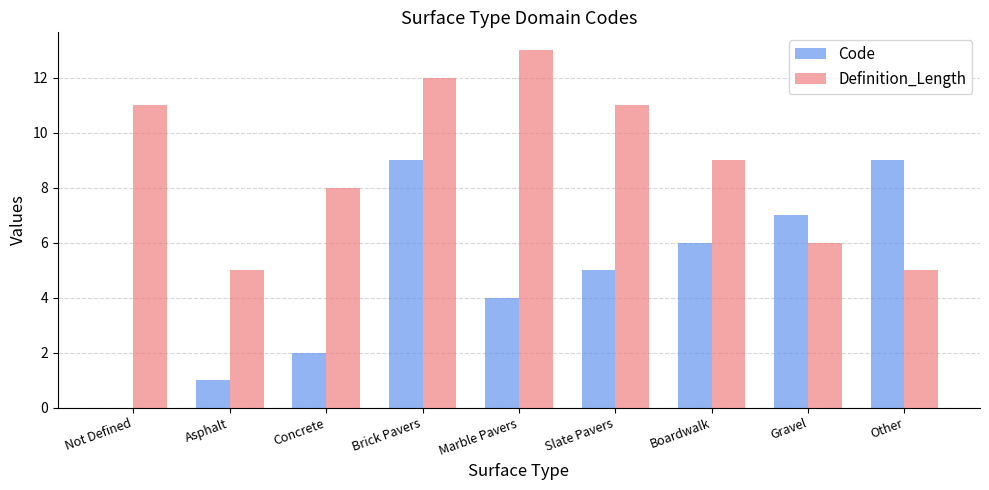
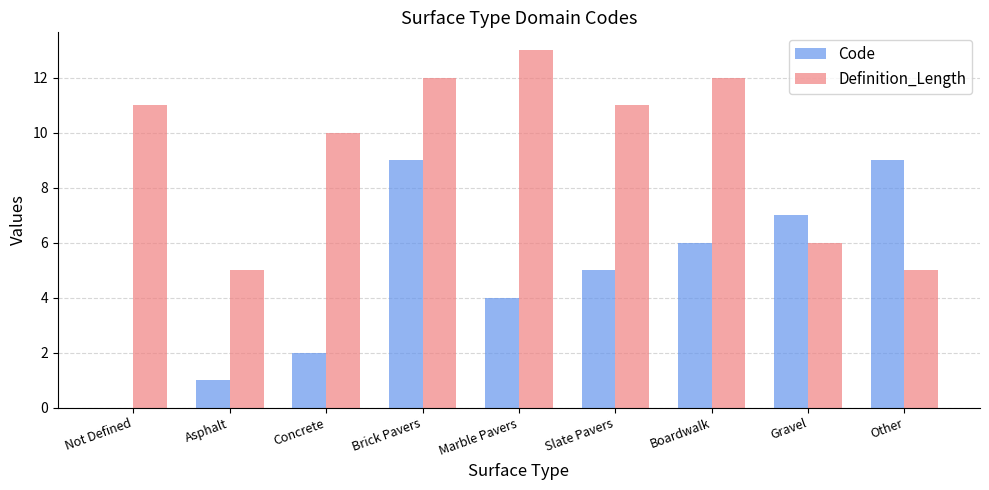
Definition_Length, Concrete: 8 -> 10
Definition_Length, Boardwalk: 9 -> 12
